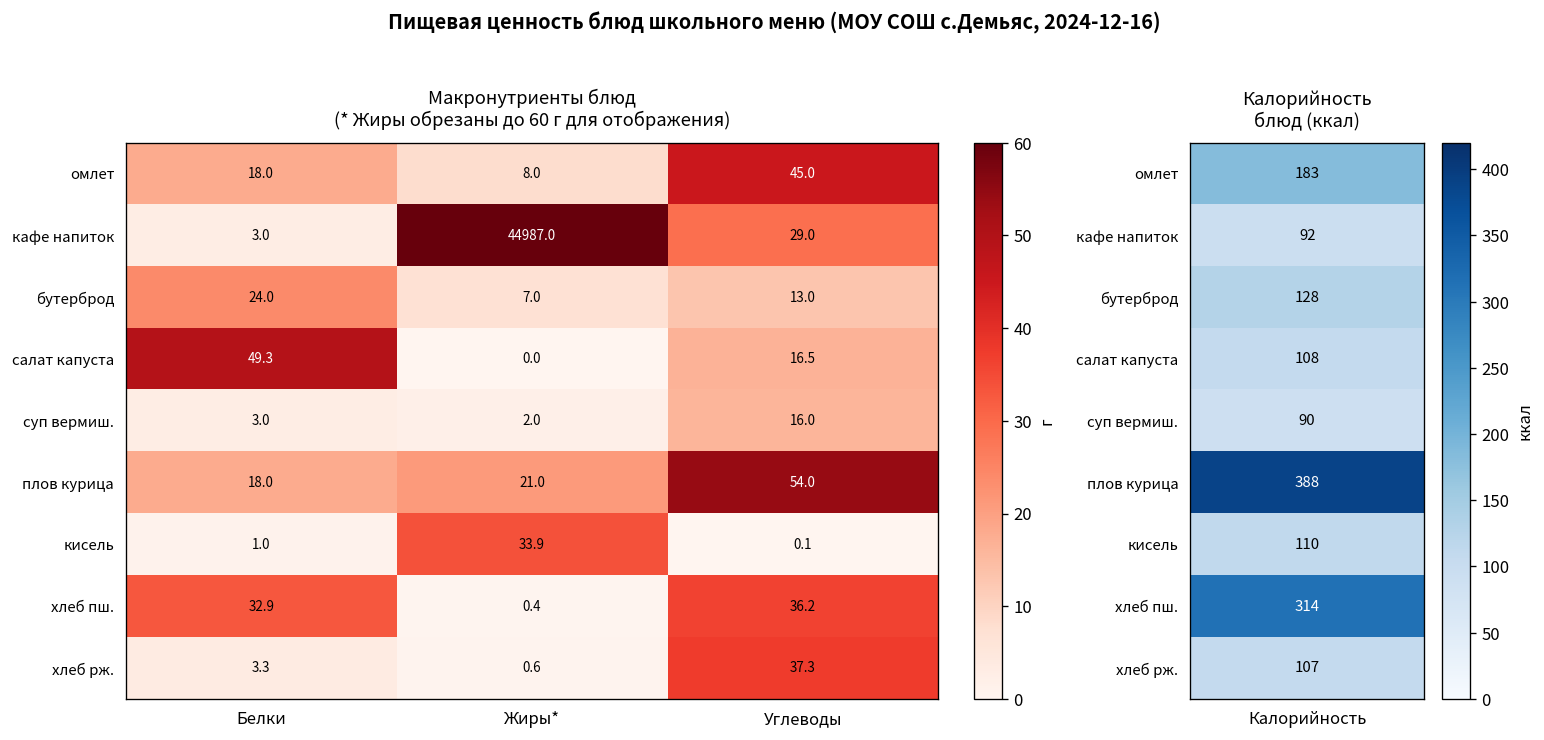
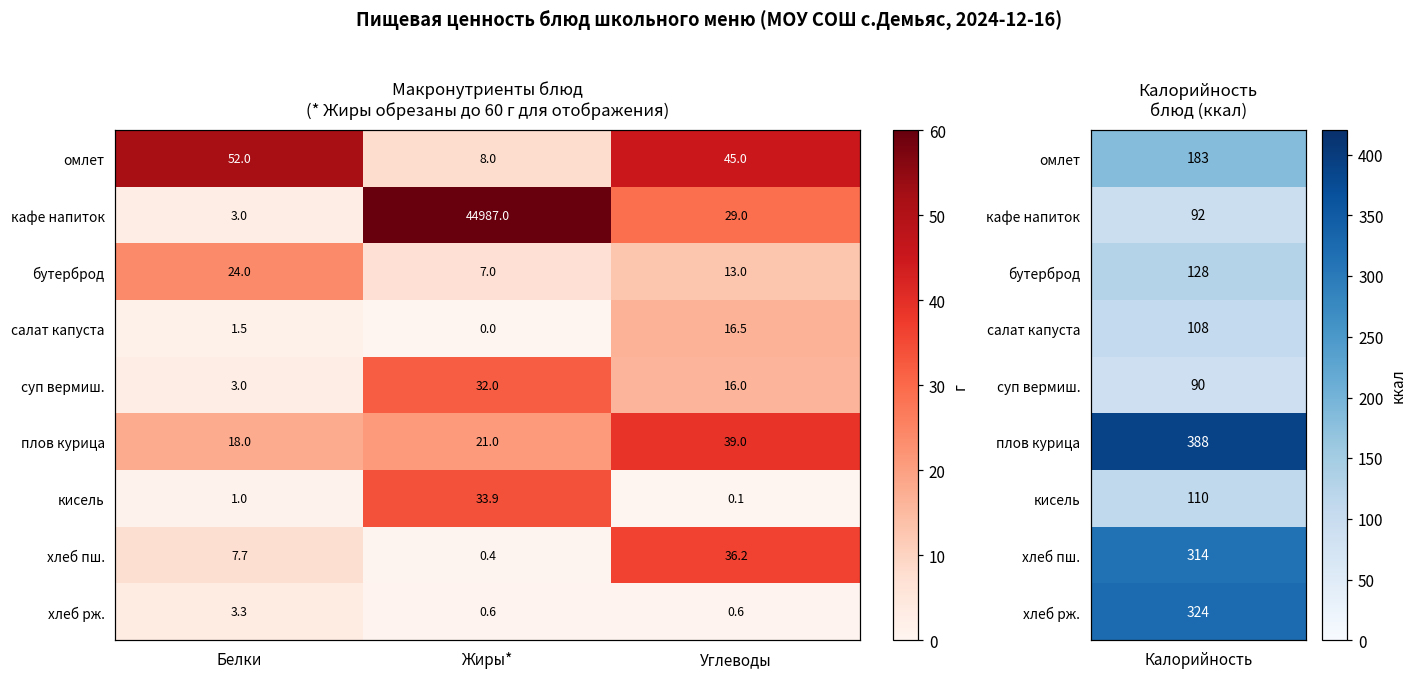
Макронутриенты блюд (* Жиры обрезаны до 60 г для отображения), омлет, Белки: 18.0 -> 52.0
Макронутриенты блюд (* Жиры обрезаны до 60 г для отображения), салат капуста, Белки: 49.3 -> 1.5
Макронутриенты блюд (* Жиры обрезаны до 60 г для отображения), суп вермиш., Жиры*: 2.0 -> 32.0
Макронутриенты блюд (* Жиры обрезаны до 60 г для отображения), плов курица, Углеводы: 54.0 -> 39.0
Макронутриенты блюд (* Жиры обрезаны до 60 г для отображения), хлеб пш., Белки: 32.9 -> 7.7
Макронутриенты блюд (* Жиры обрезаны до 60 г для отображения), хлеб рж., Углеводы: 37.3 -> 0.6
Калорийность блюд (ккал), хлеб рж., Калорийность: 107 -> 324
